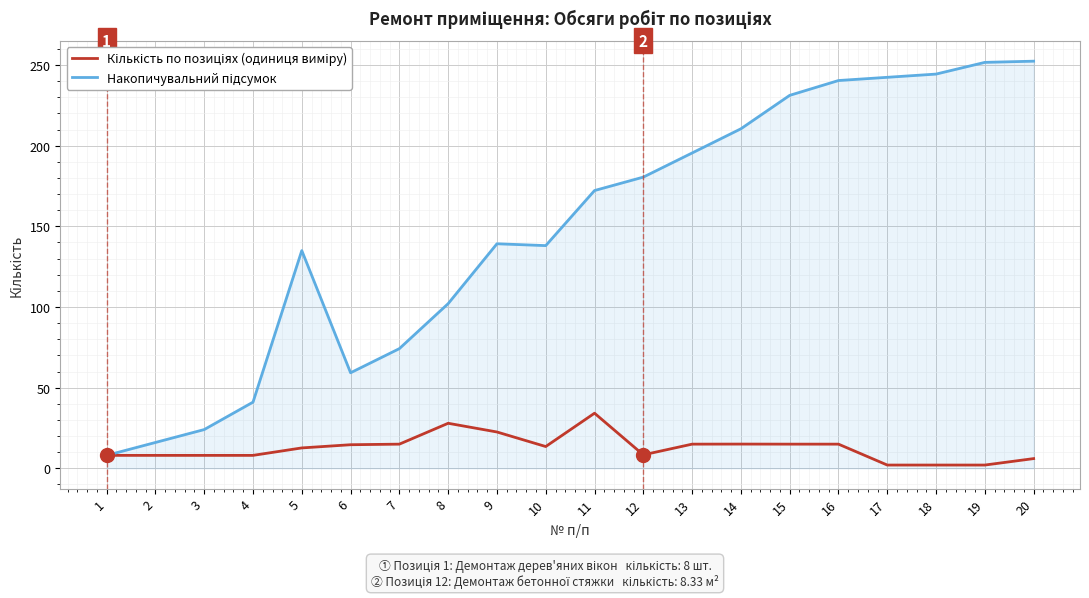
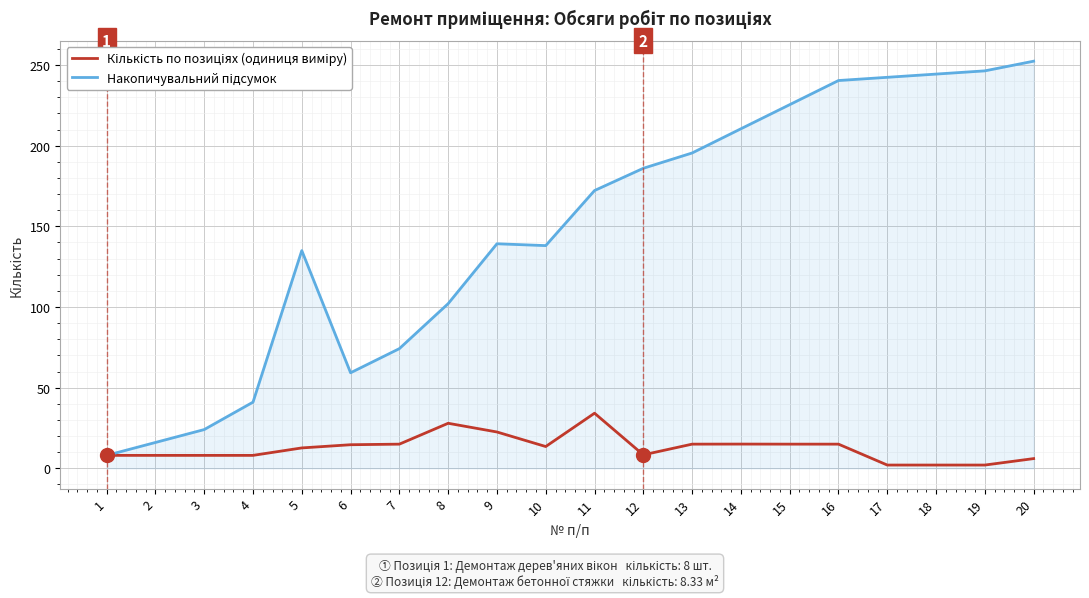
Накопичувальний підсумок, 12: 181 -> 186
Накопичувальний підсумок, 15: 231 -> 225
Накопичувальний підсумок, 19: 252 -> 246
